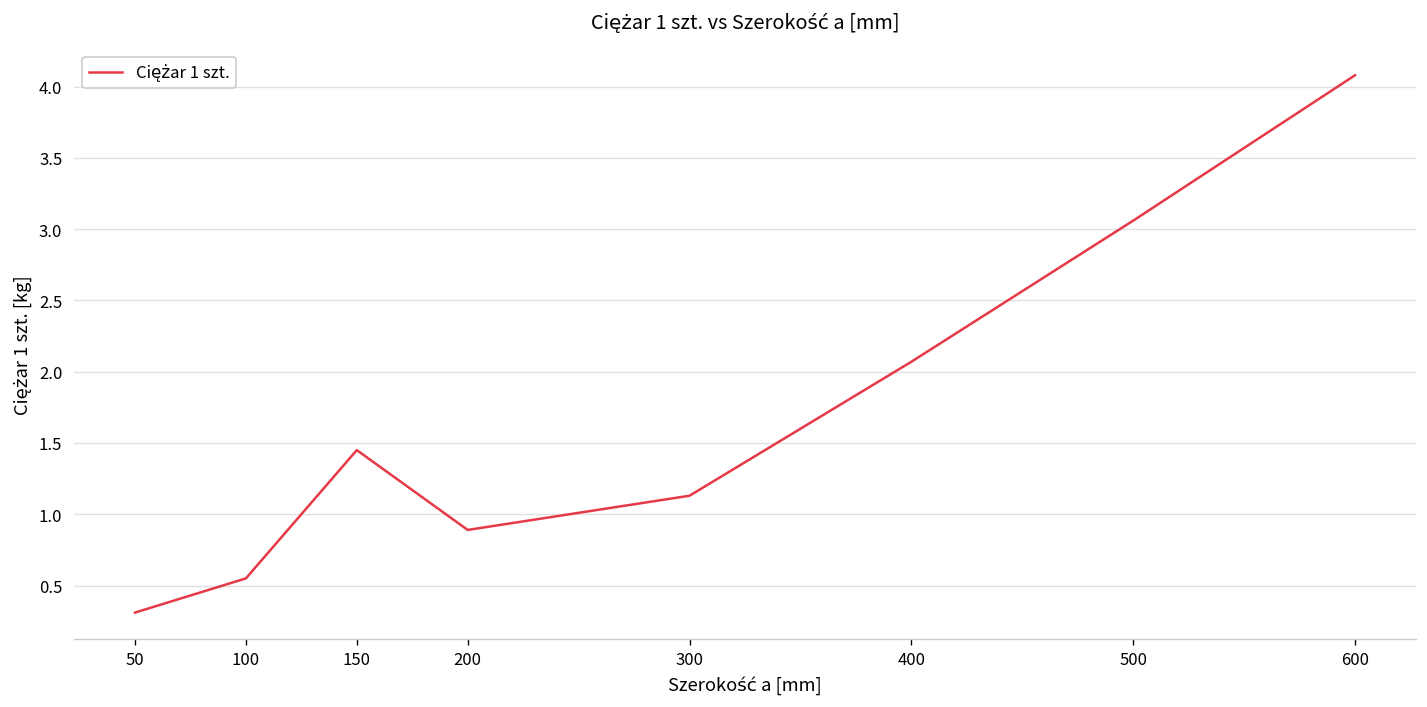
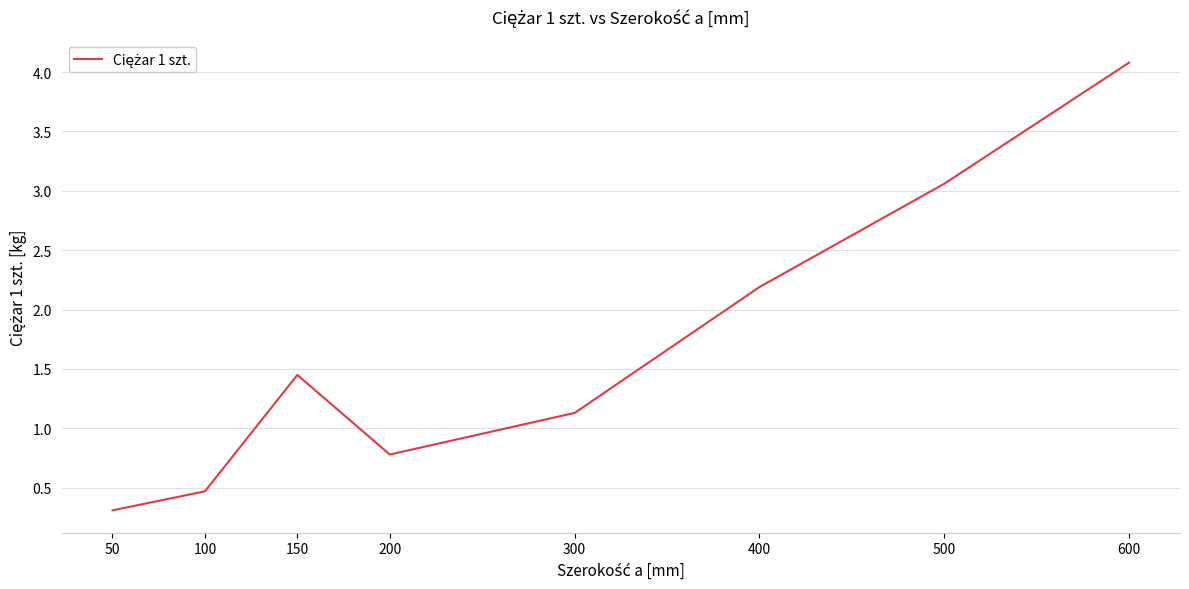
100: 0.55 -> 0.47
200: 0.89 -> 0.78
400: 2.07 -> 2.19
